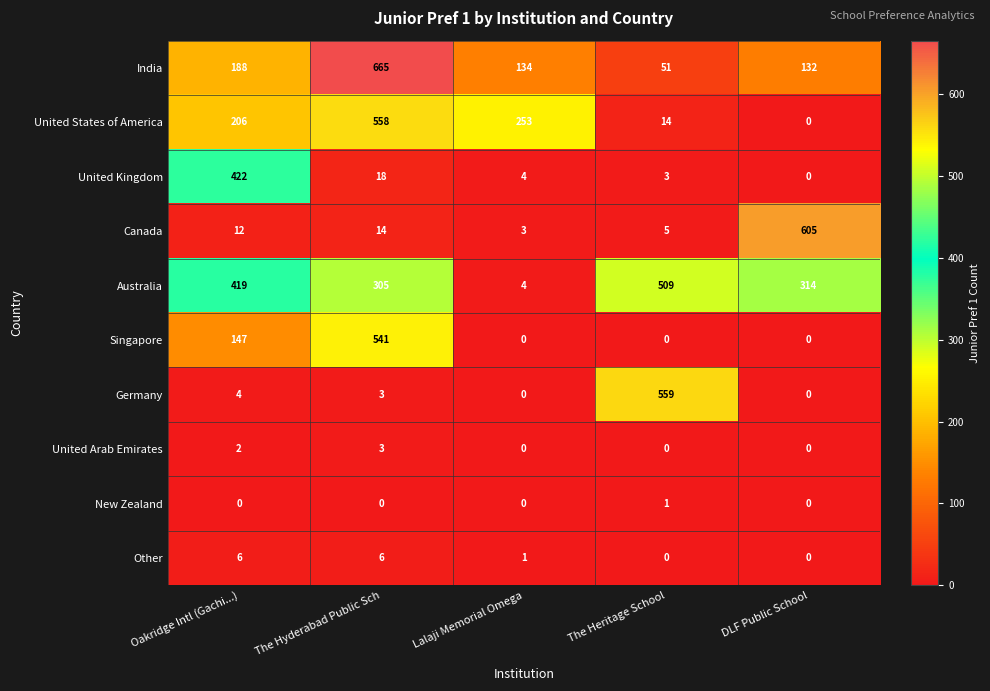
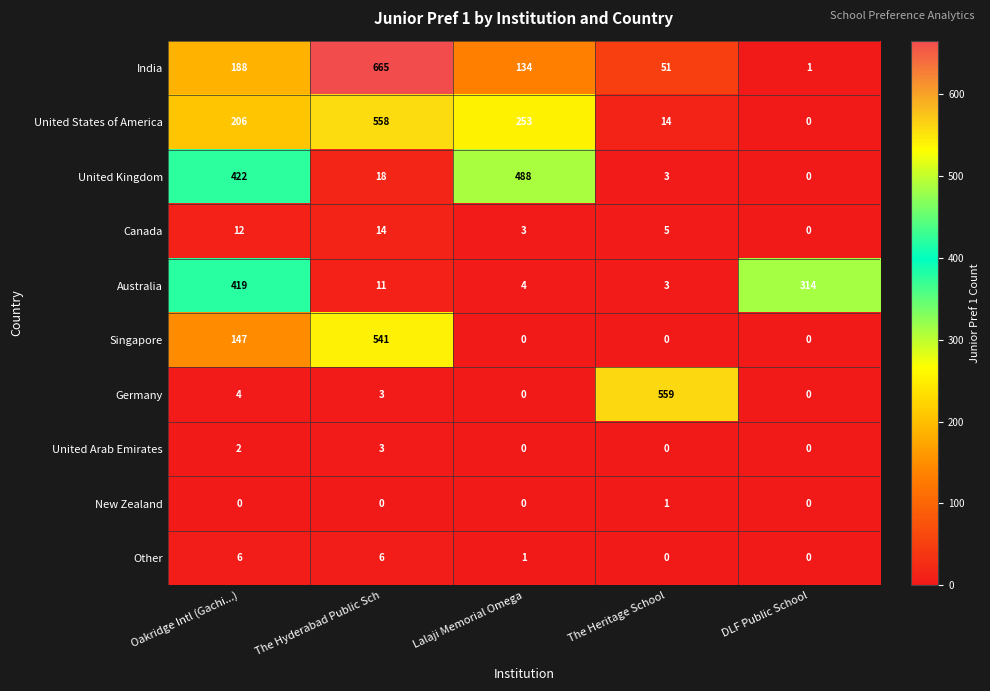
India, DLF Public School: 132 -> 1
United Kingdom, Lalaji Memorial Omega: 4 -> 488
Canada, DLF Public School: 605 -> 0
Australia, The Hyderabad Public Sch: 305 -> 11
Australia, The Heritage School: 509 -> 3
